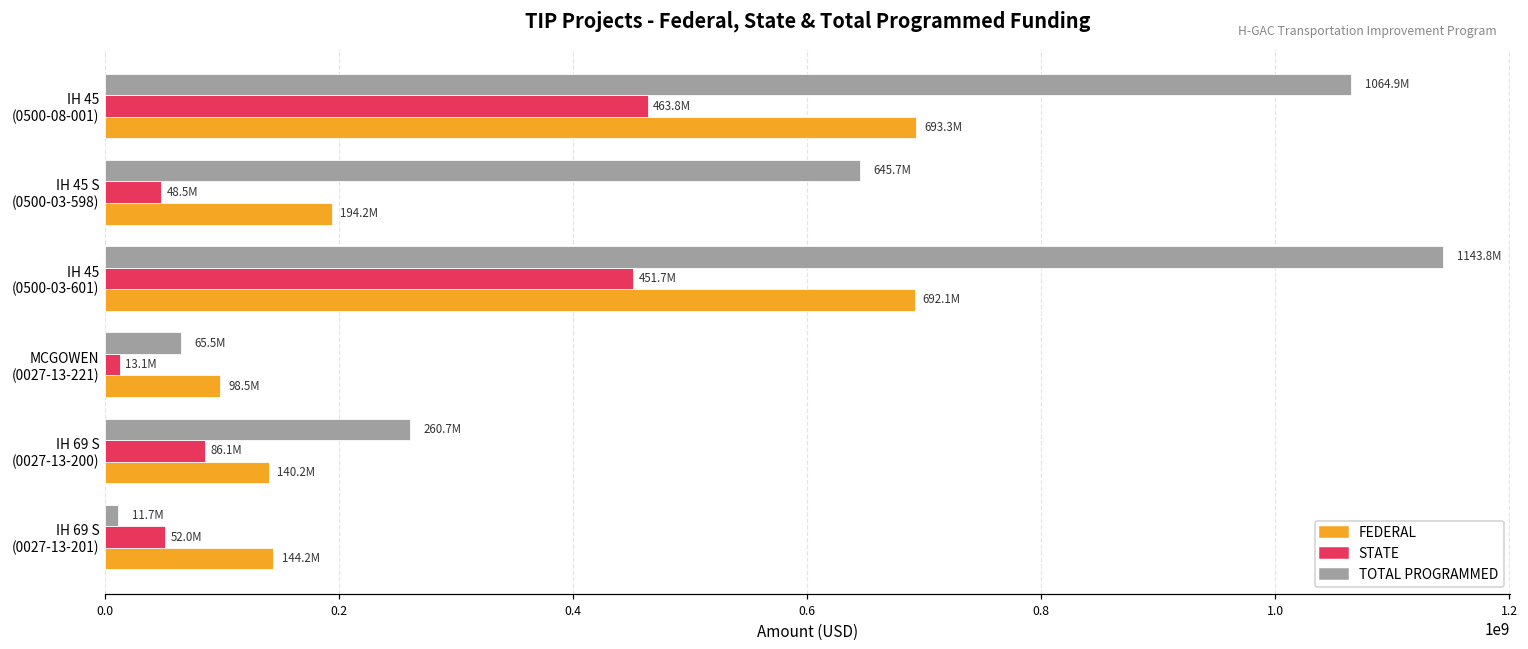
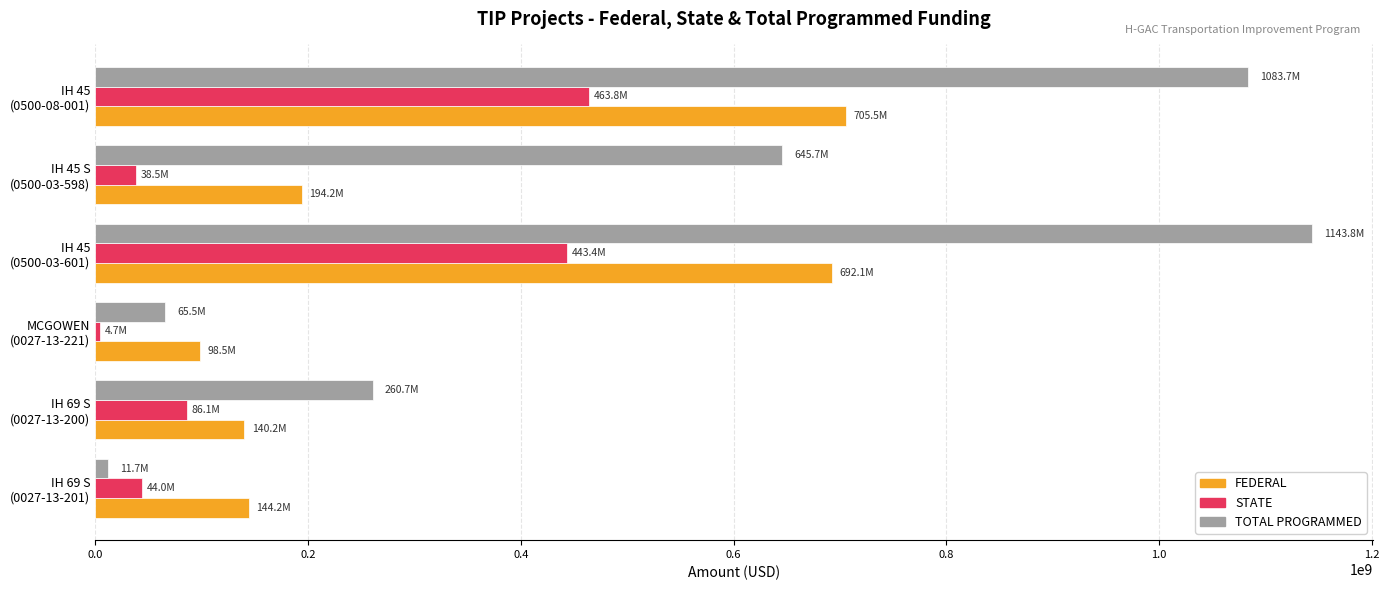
TOTAL PROGRAMMED, IH 45 (0500-08-001): 1064.9M -> 1083.7M
FEDERAL, IH 45 (0500-08-001): 693.3M -> 705.5M
STATE, IH 45 S (0500-03-598): 48.5M -> 38.5M
STATE, IH 45 (0500-03-601): 451.7M -> 443.4M
STATE, MCGOWEN (0027-13-221): 13.1M -> 4.7M
STATE, IH 69 S (0027-13-201): 52.0M -> 44.0M
